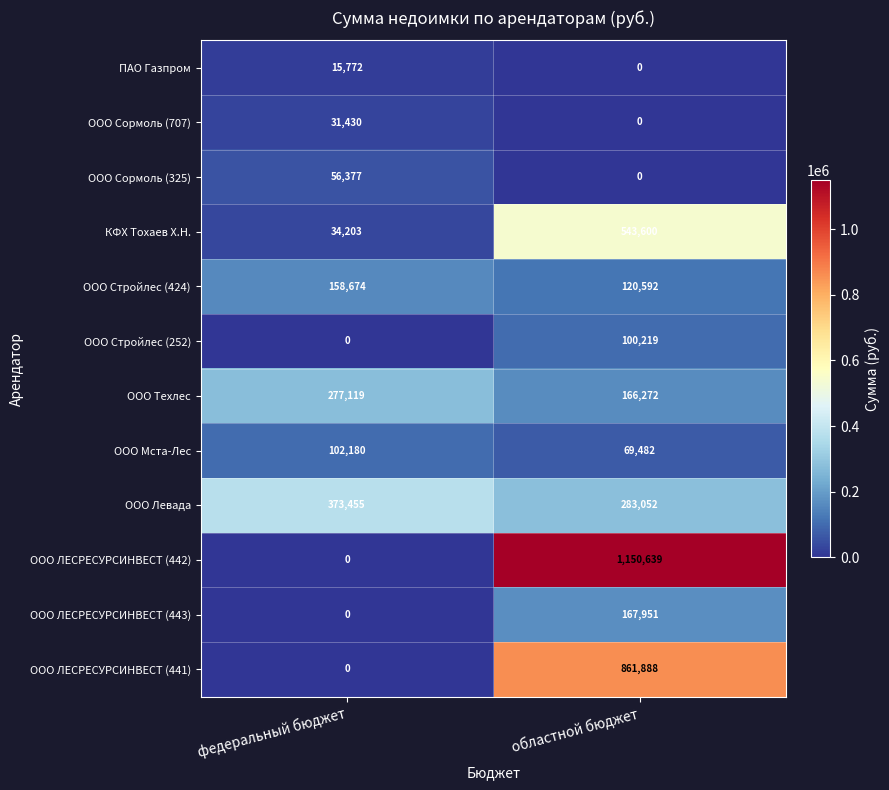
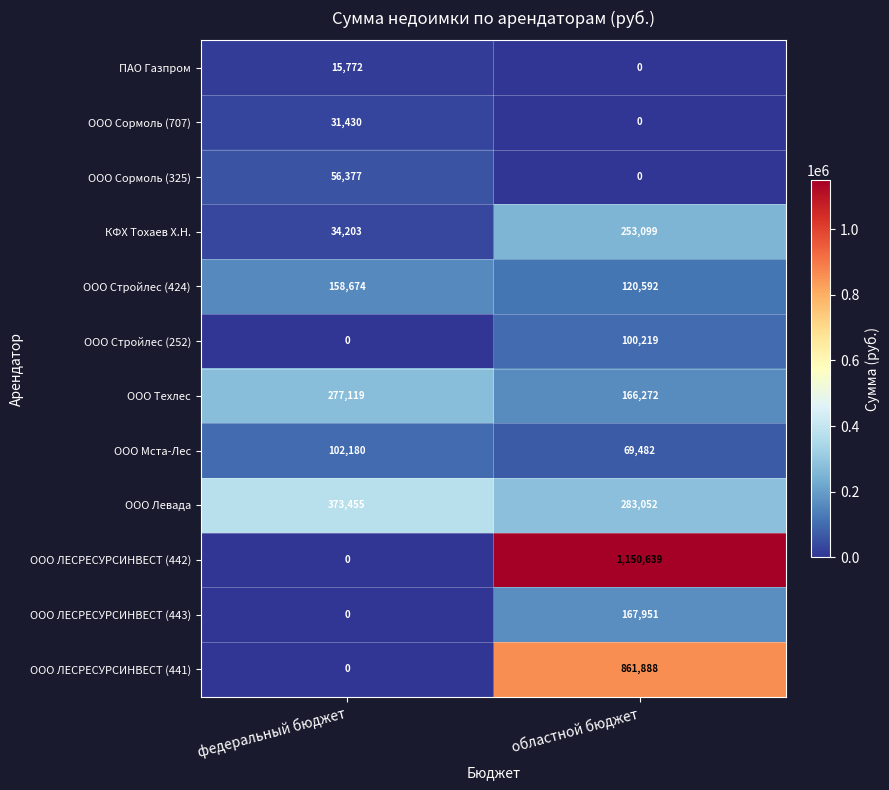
КФХ Тохаев Х.Н., областной бюджет: 543,600 -> 253,099
